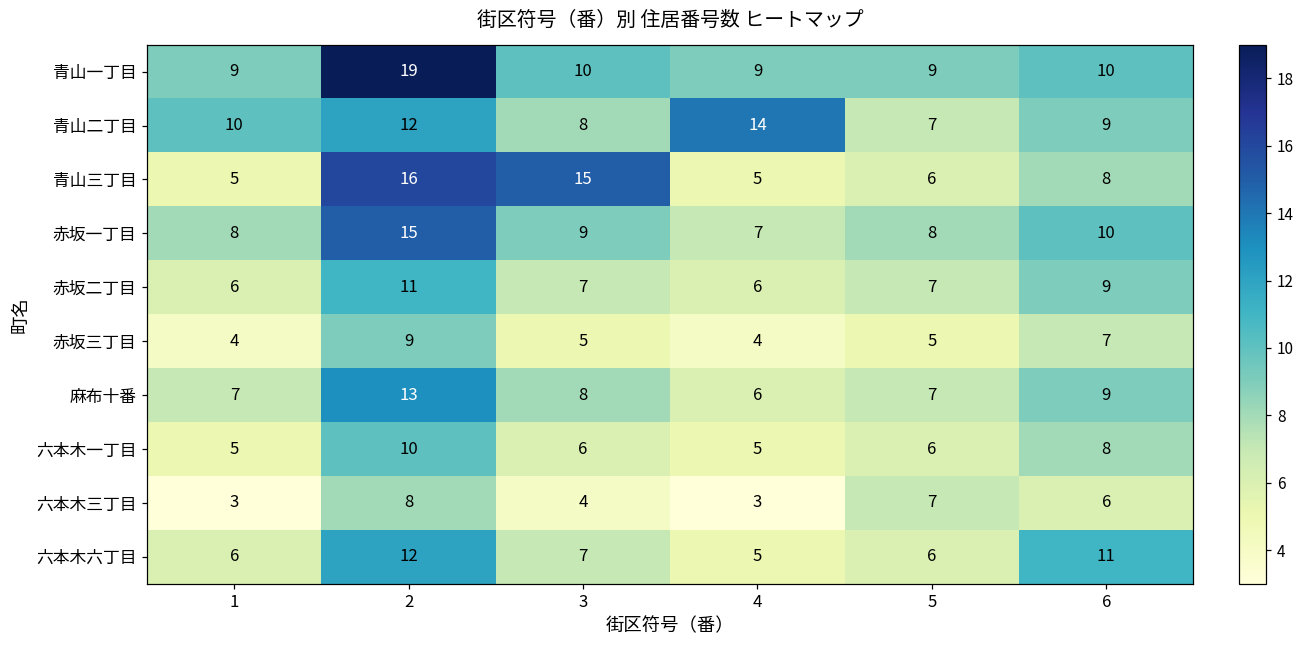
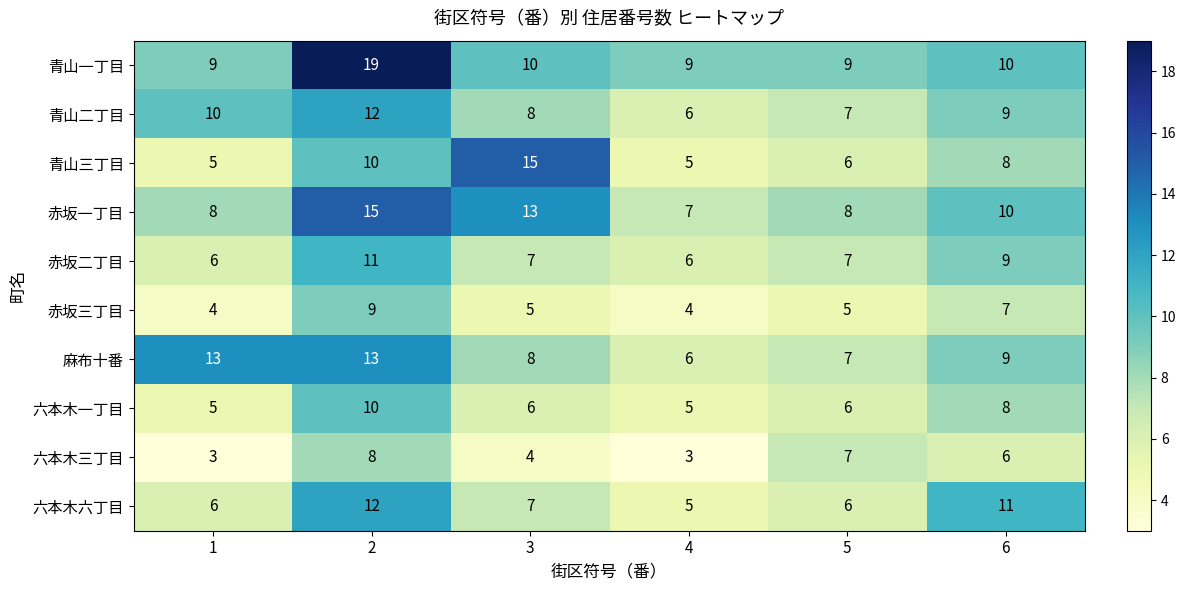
青山二丁目, 4: 14 -> 6
青山三丁目, 2: 16 -> 10
赤坂一丁目, 3: 9 -> 13
麻布十番, 1: 7 -> 13
